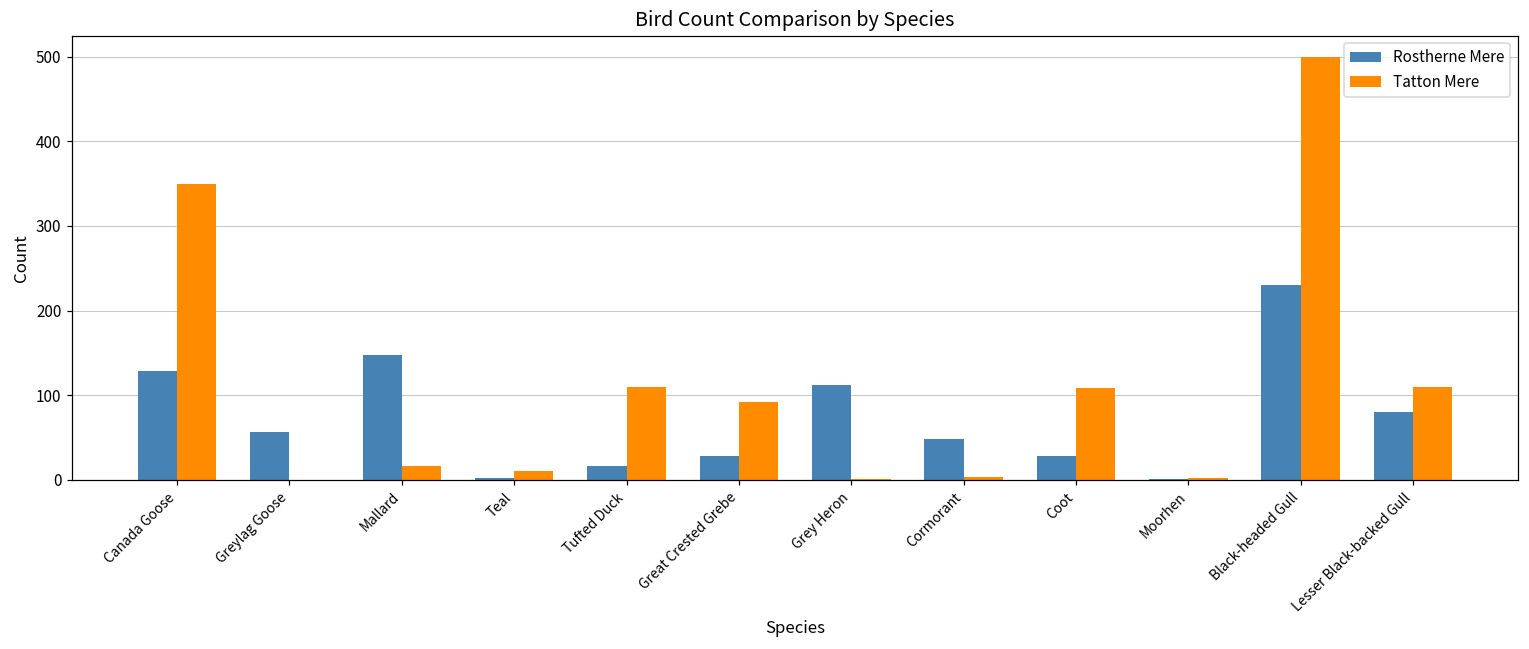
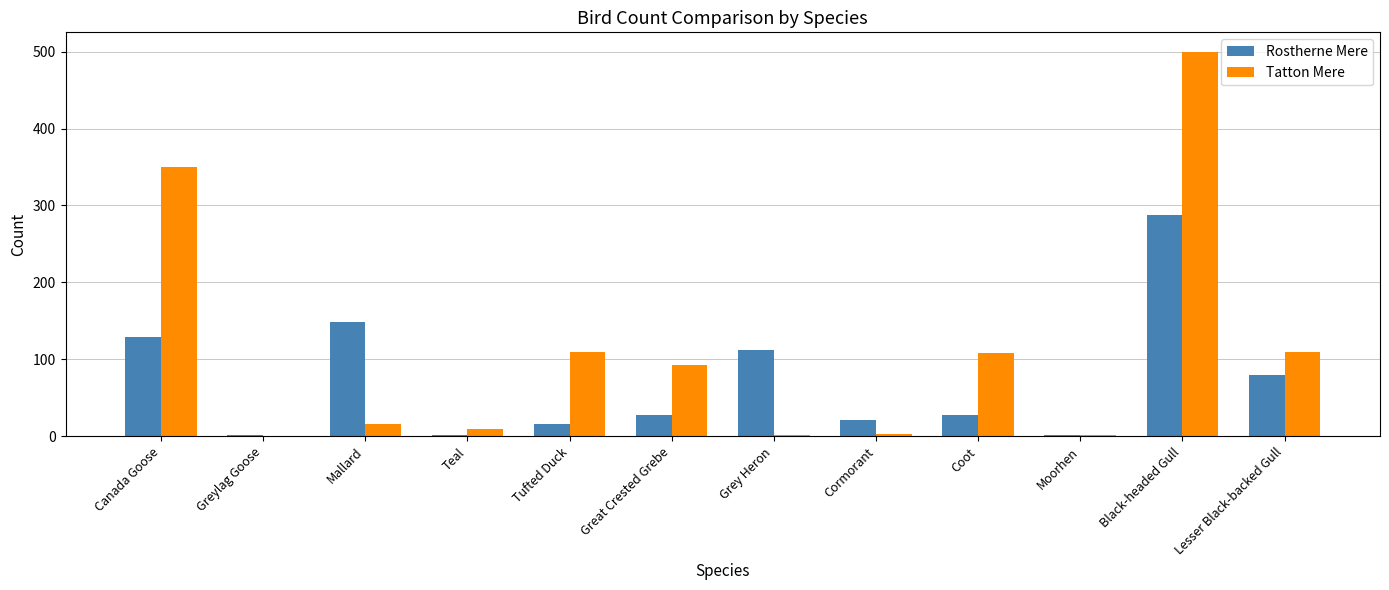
Rostherne Mere, Greylag Goose: 60 -> 0
Rostherne Mere, Cormorant: 50 -> 20
Rostherne Mere, Black-headed Gull: 230 -> 290
